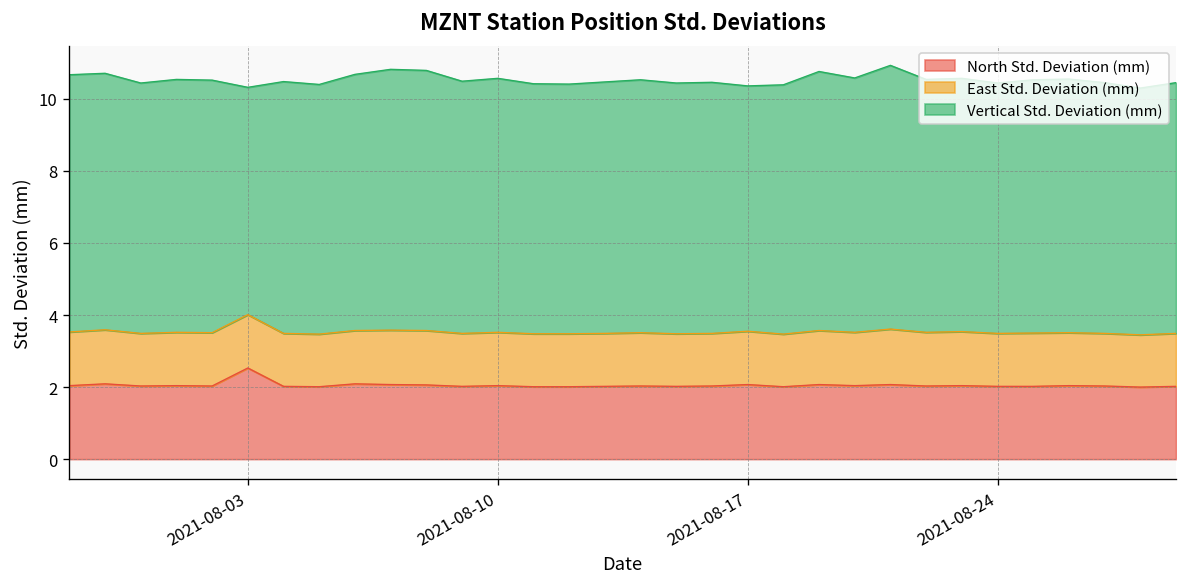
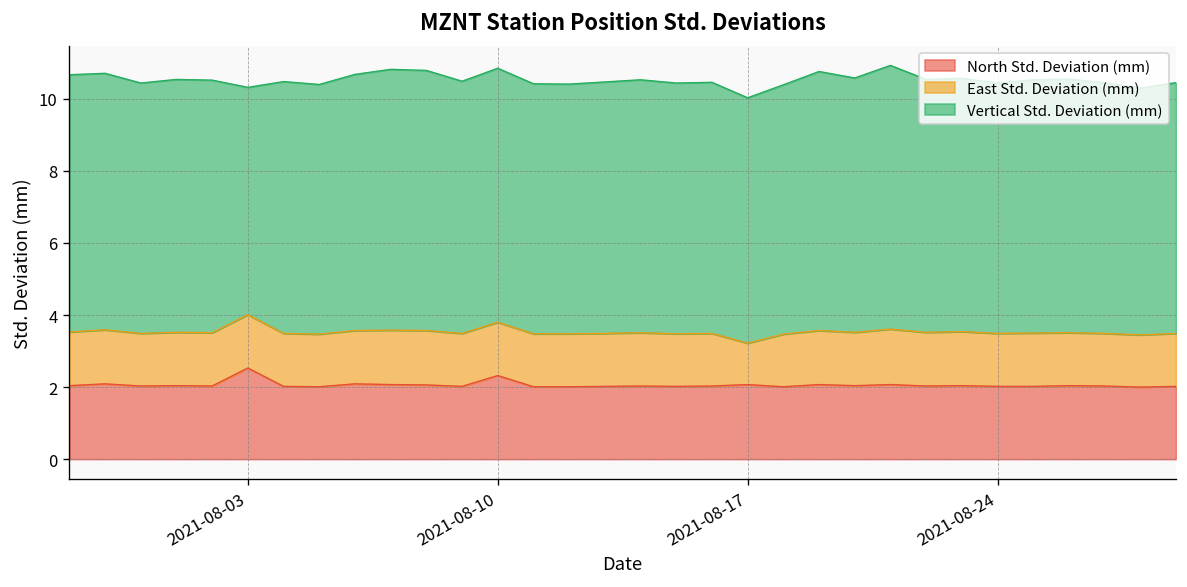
North Std. Deviation (mm), 2021-08-10: 2.0 -> 2.3
East Std. Deviation (mm), 2021-08-17: 1.5 -> 1.2
